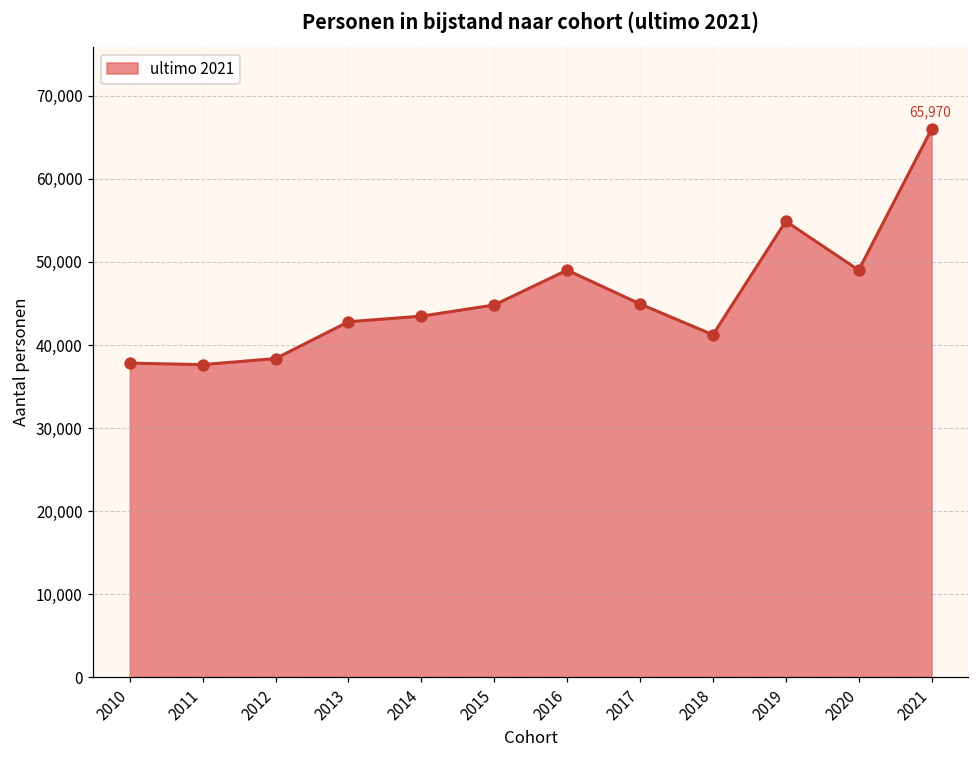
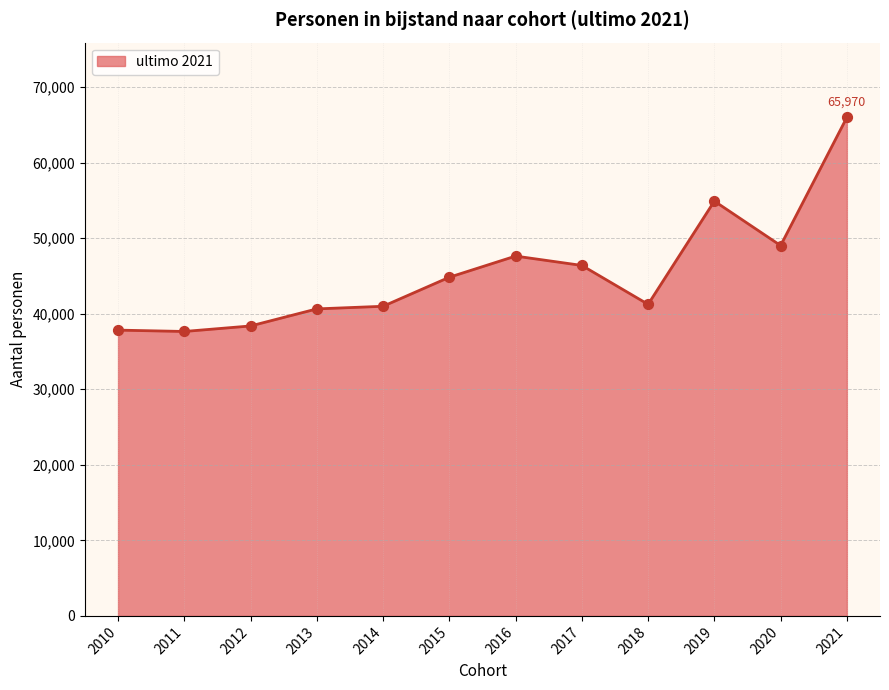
2013: 43,000 -> 41,000
2014: 43,000 -> 41,000
2016: 49,000 -> 48,000
2017: 45,000 -> 46,000
